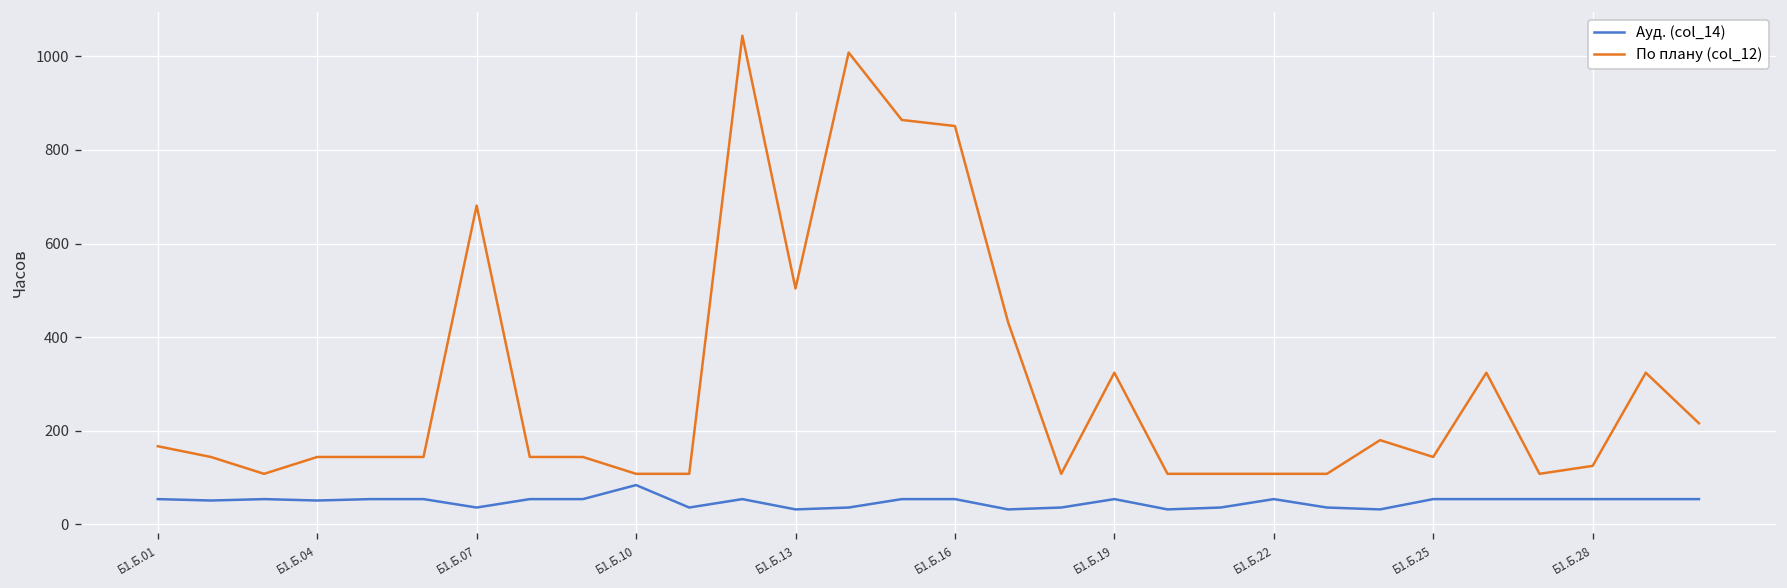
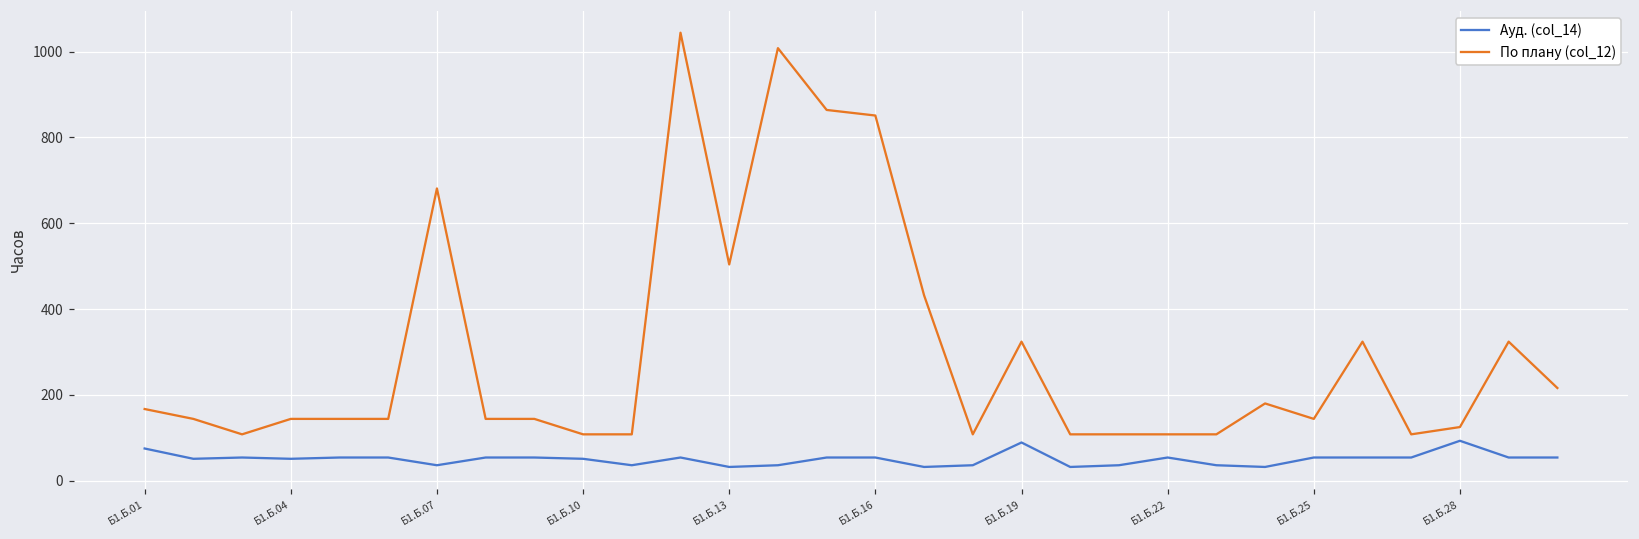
Ауд. (col_14), Б1.Б.01: 50 -> 80
Ауд. (col_14), Б1.Б.10: 80 -> 50
Ауд. (col_14), Б1.Б.19: 50 -> 90
Ауд. (col_14), Б1.Б.28: 50 -> 90
